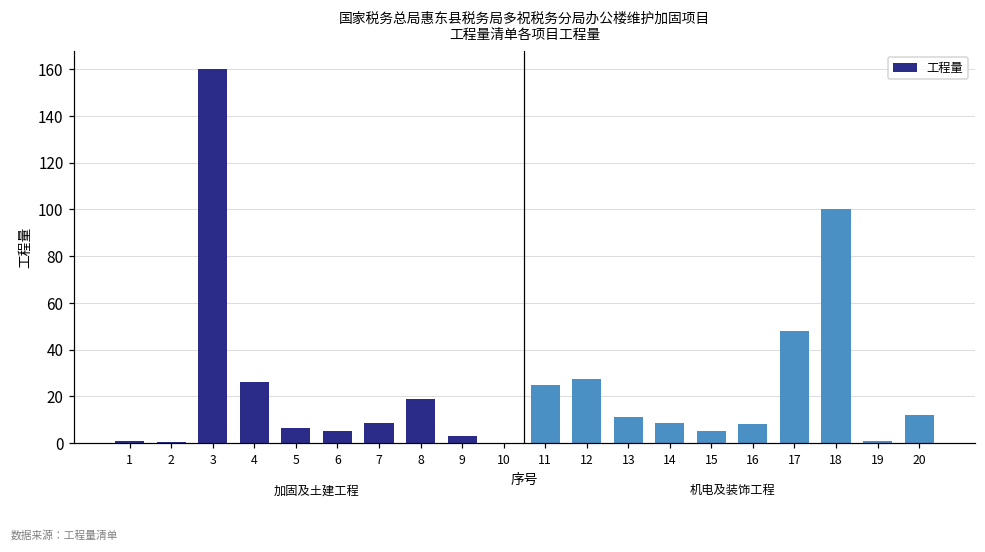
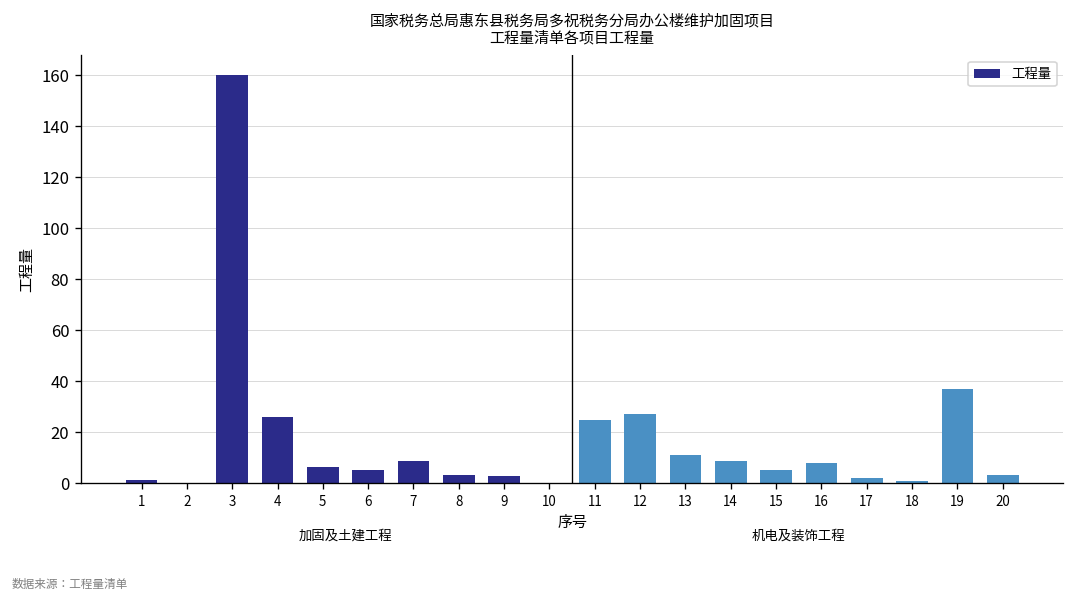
8: 19 -> 3
17: 48 -> 2
18: 100 -> 1
19: 1 -> 37
20: 12 -> 3
